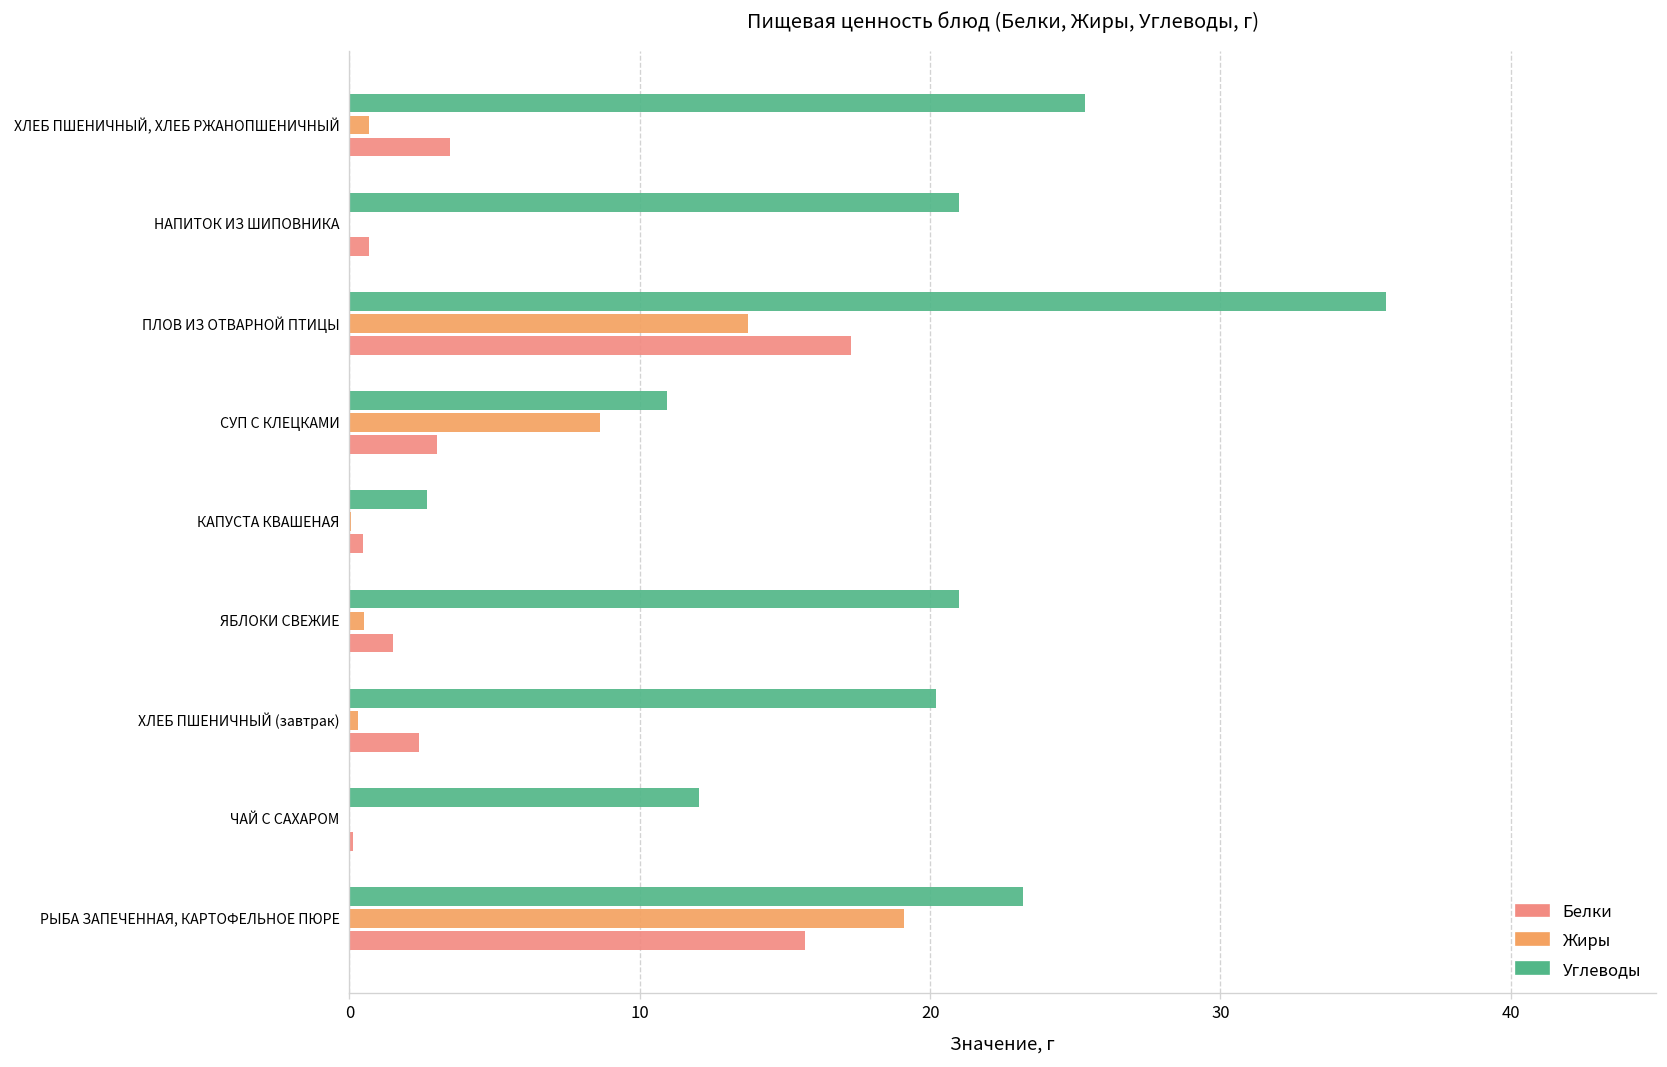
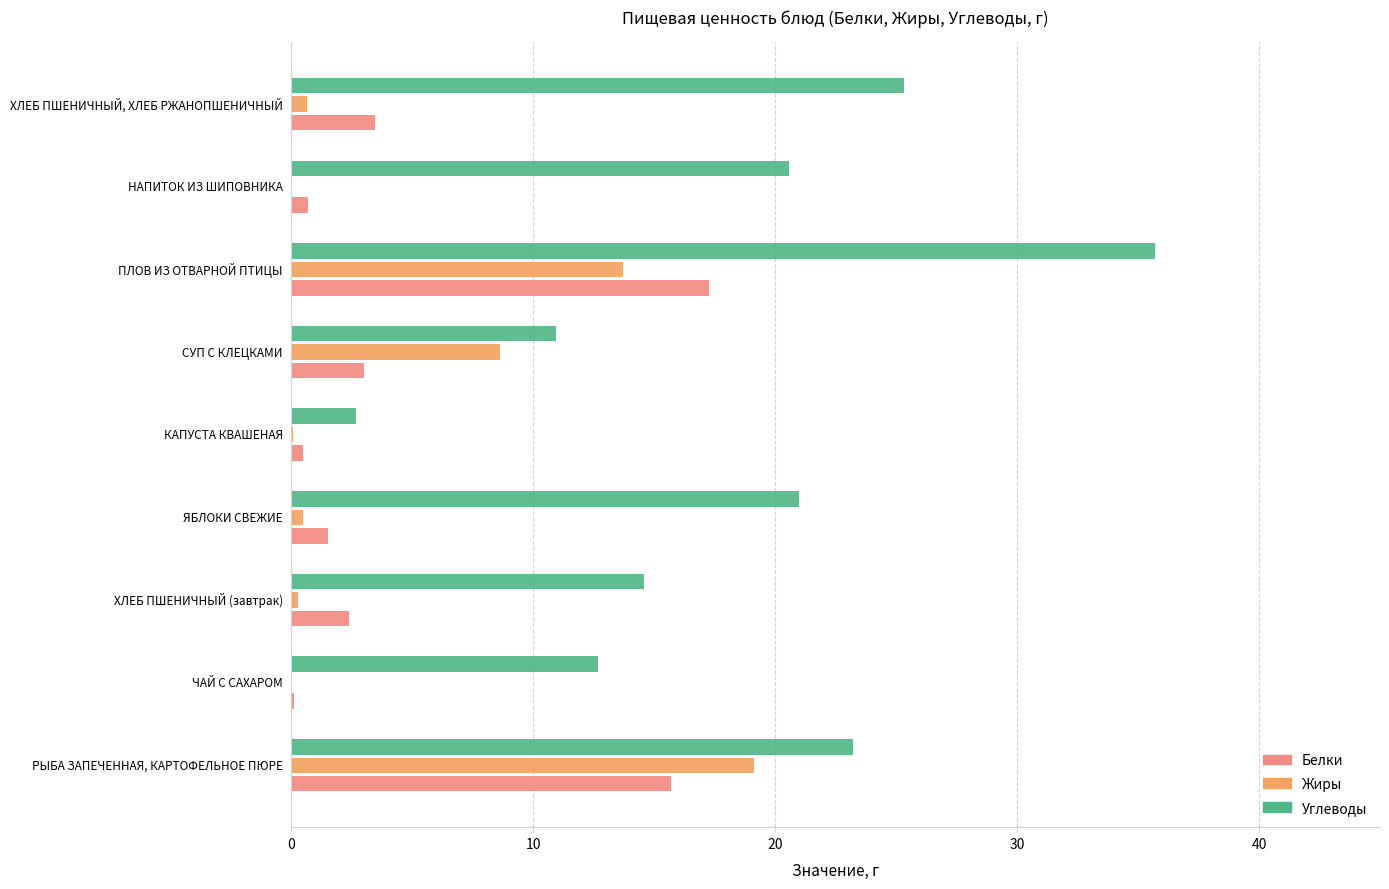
Углеводы, НАПИТОК ИЗ ШИПОВНИКА: 21.0 -> 20.6
Углеводы, ХЛЕБ ПШЕНИЧНЫЙ (завтрак): 20.2 -> 14.6
Углеводы, ЧАЙ С САХАРОМ: 12.0 -> 12.7
